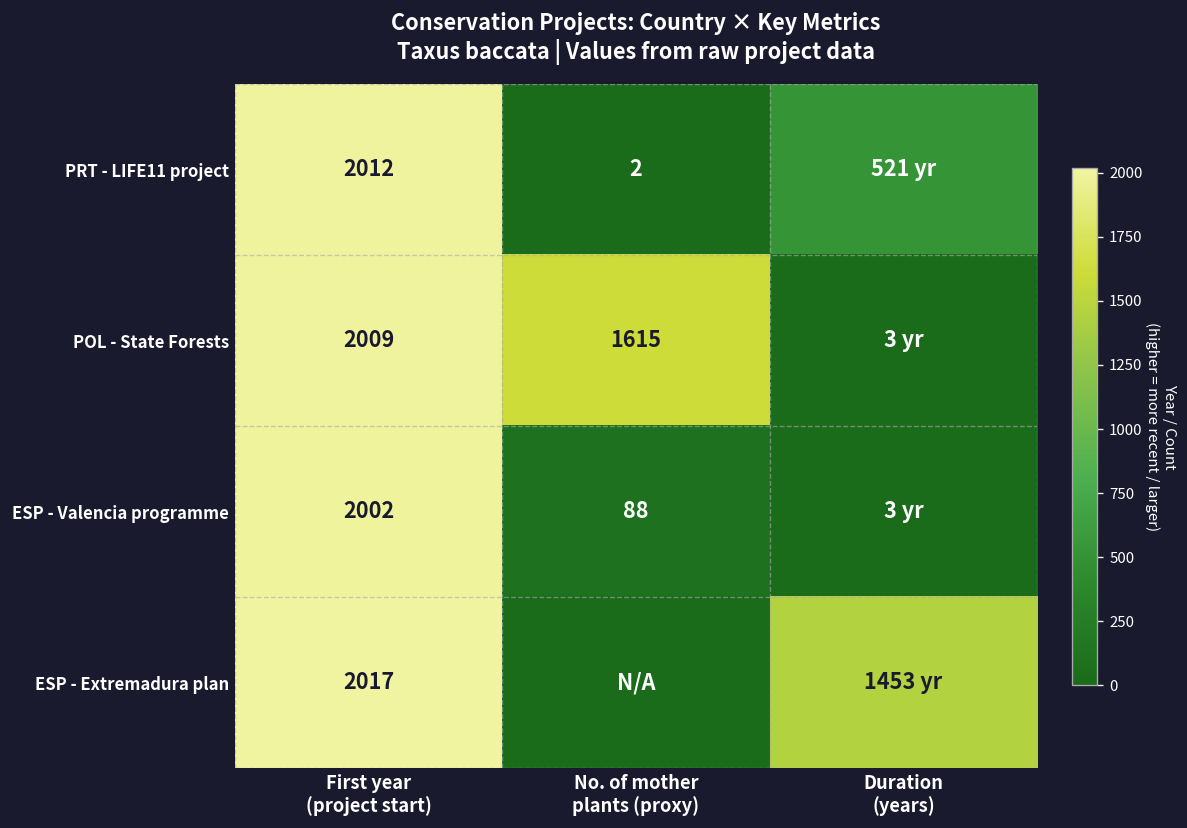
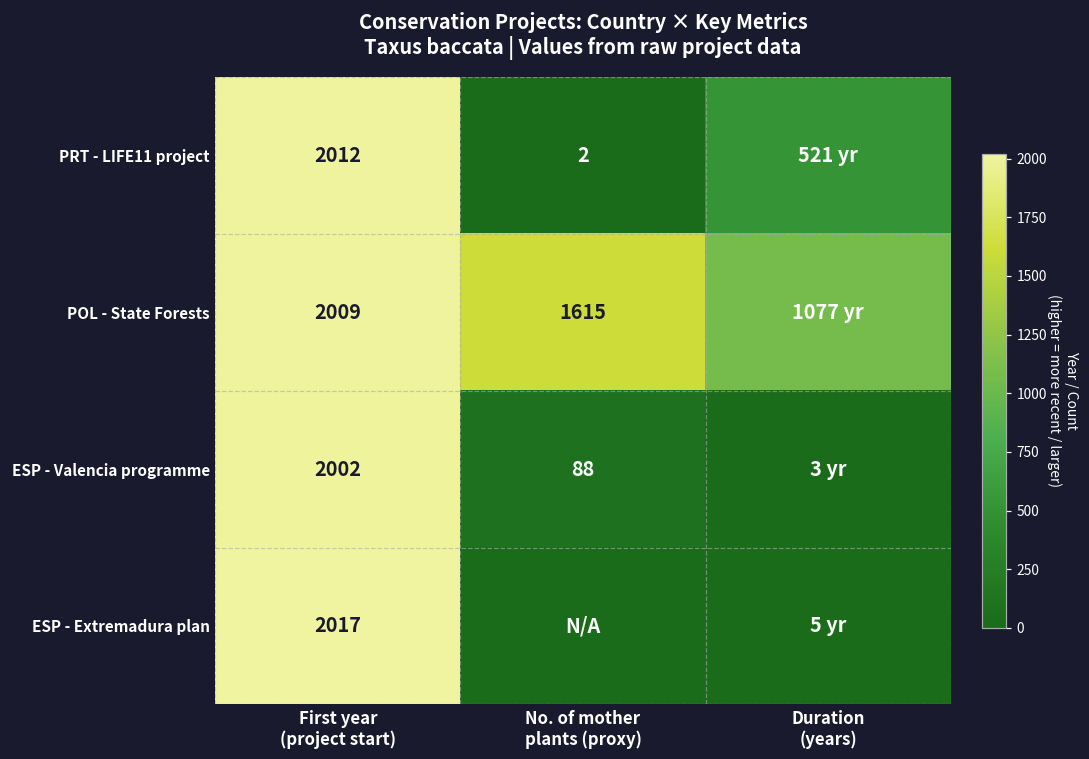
POL - State Forests, Duration (years): 3 -> 1077
ESP - Extremadura plan, Duration (years): 1453 -> 5
